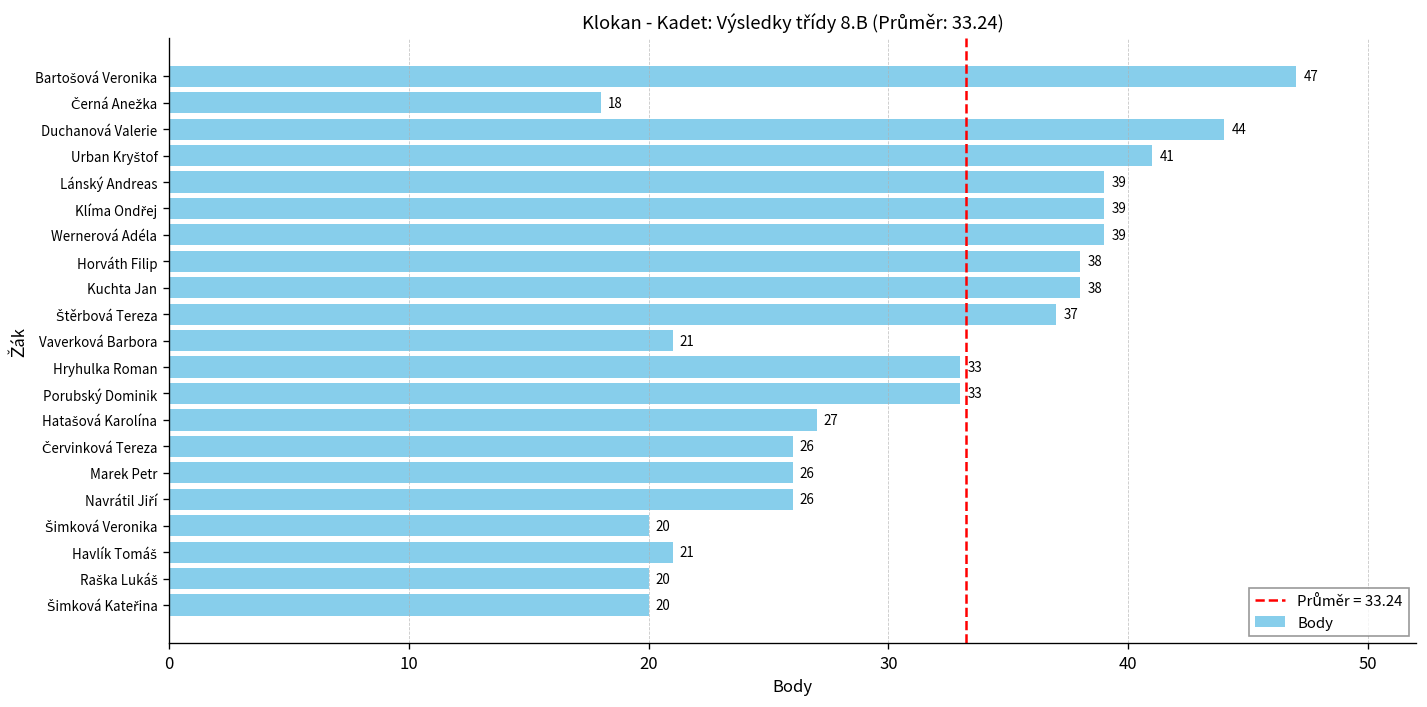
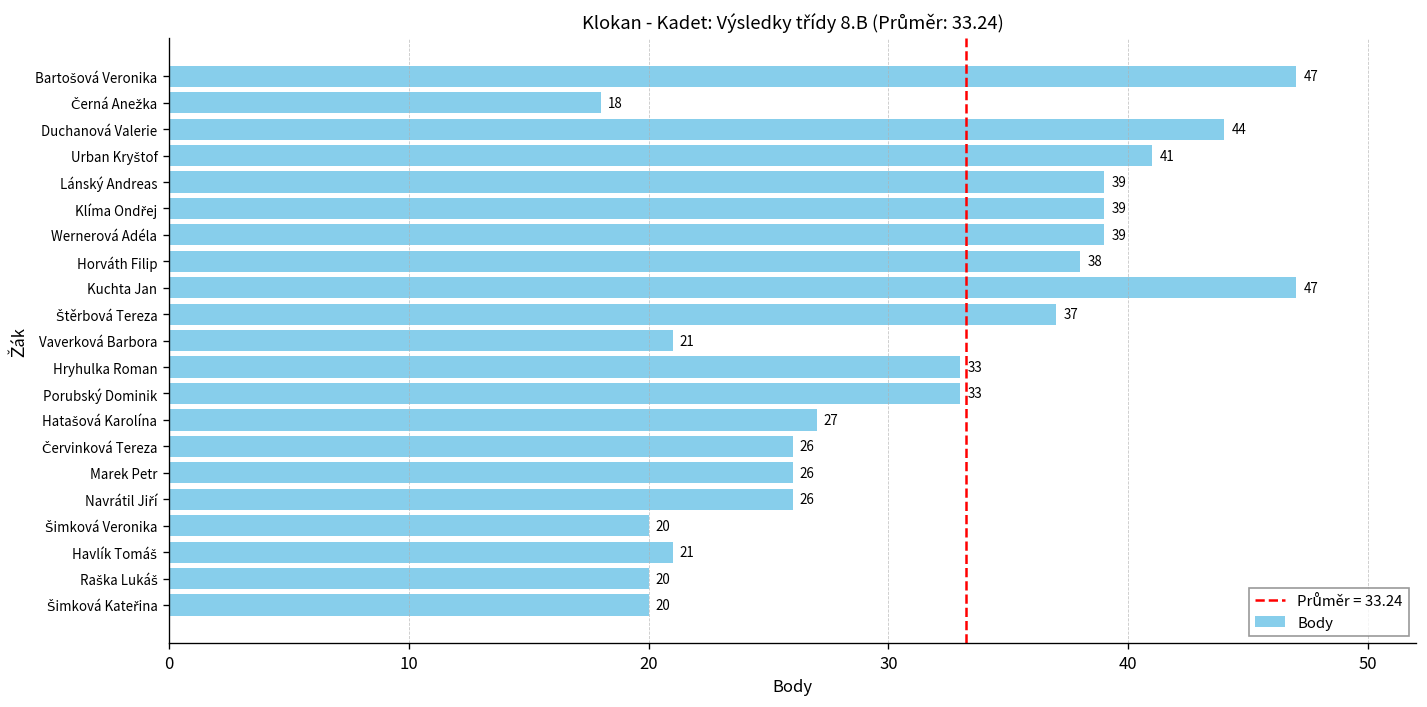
Kuchta Jan: 38 -> 47
